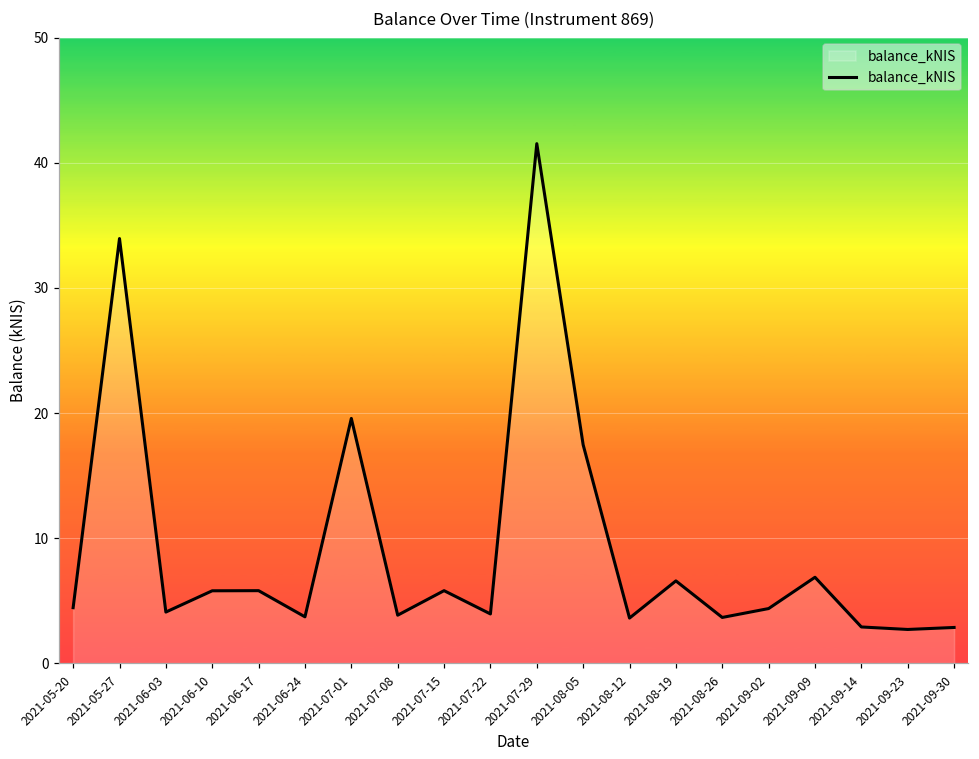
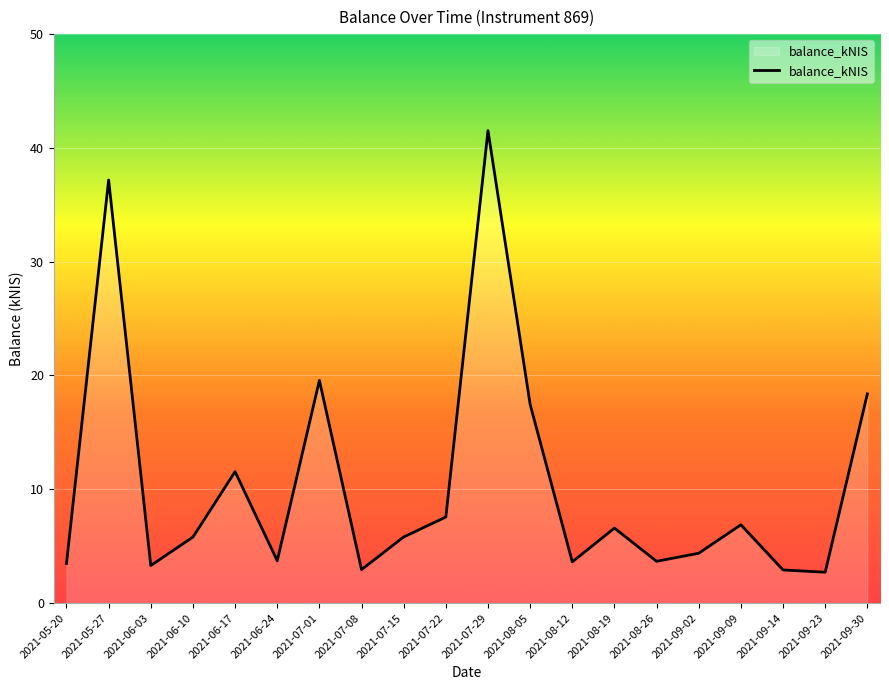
2021-05-20: 4.5 -> 3.5
2021-05-27: 33.9 -> 37.2
2021-06-03: 4.1 -> 3.3
2021-06-17: 5.8 -> 11.6
2021-07-08: 3.9 -> 2.9
2021-07-22: 4.0 -> 7.6
2021-09-30: 2.9 -> 18.4
